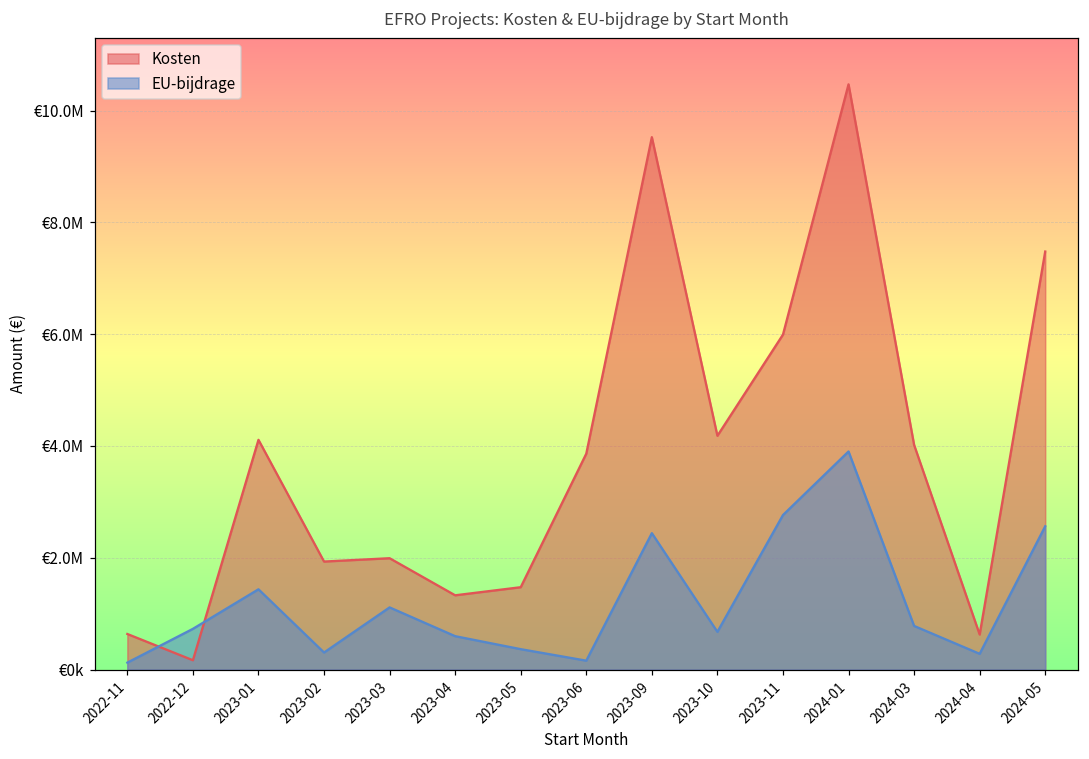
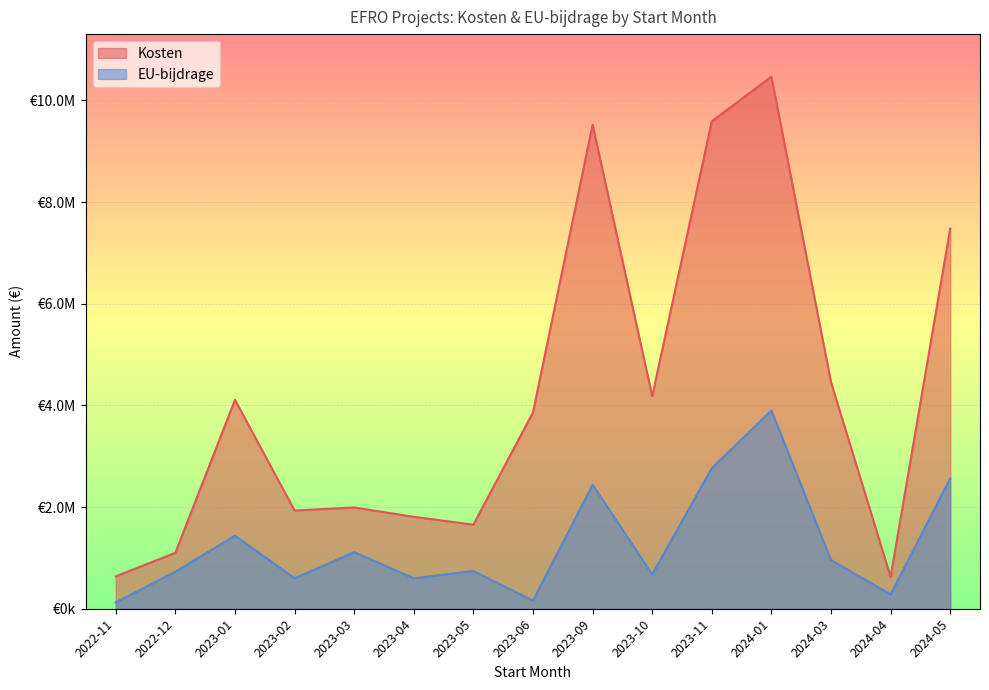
Kosten, 2022-12: €200000 -> €1100000
EU-bijdrage, 2023-02: €300000 -> €600000
Kosten, 2023-04: €1300000 -> €1800000
Kosten, 2023-05: €1500000 -> €1700000
EU-bijdrage, 2023-05: €400000 -> €700000
Kosten, 2023-11: €6000000 -> €9600000
Kosten, 2024-03: €4000000 -> €4500000
EU-bijdrage, 2024-03: €800000 -> €1000000
